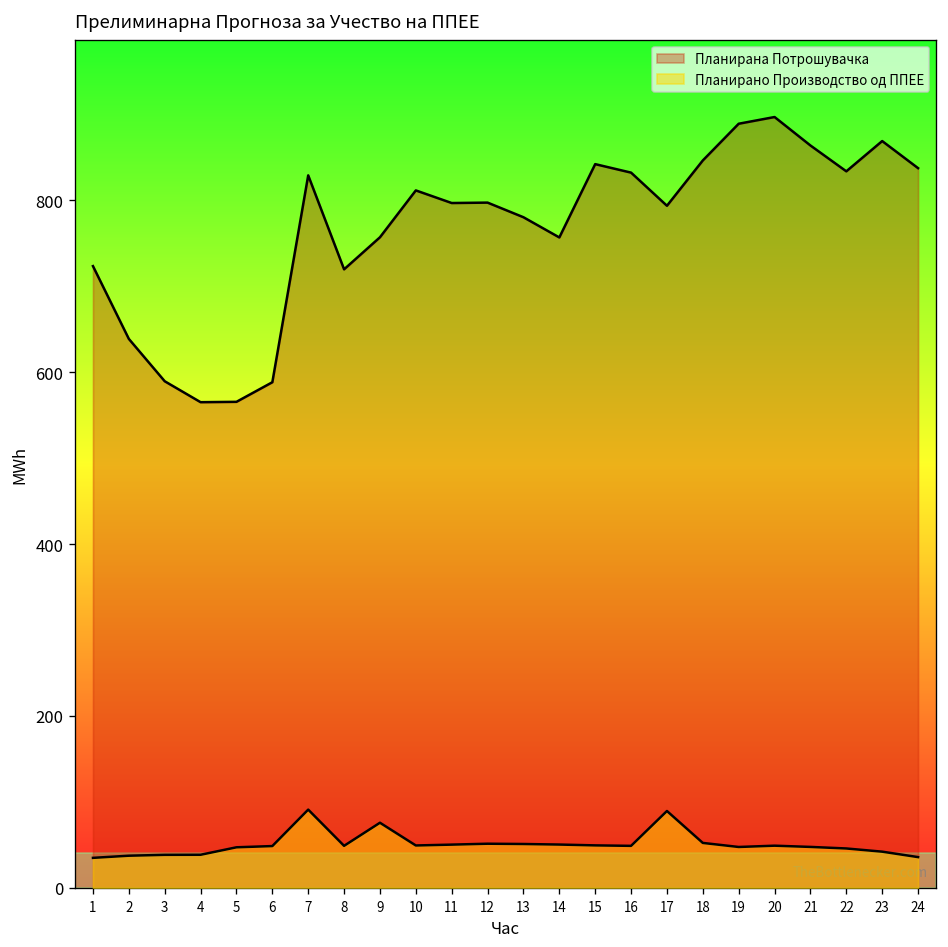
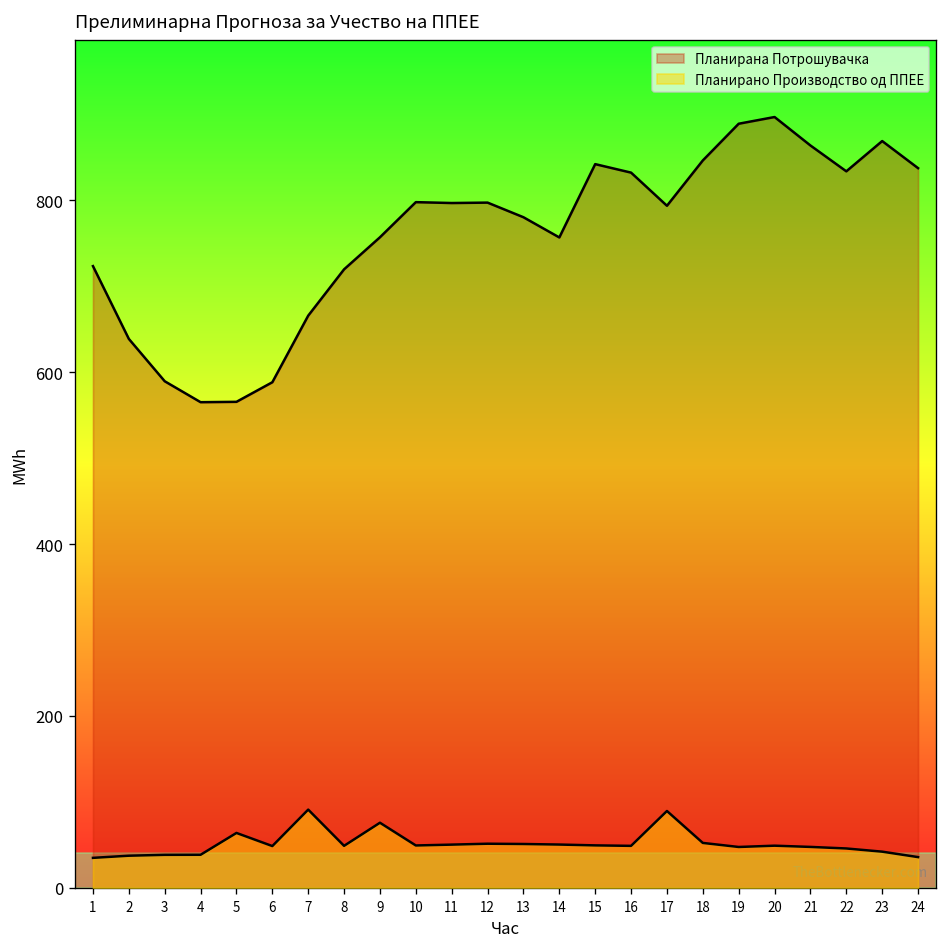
Планирано Производство од ППЕЕ, 5: 50 -> 60
Планирана Потрошувачка, 7: 830 -> 670
Планирана Потрошувачка, 10: 810 -> 800
